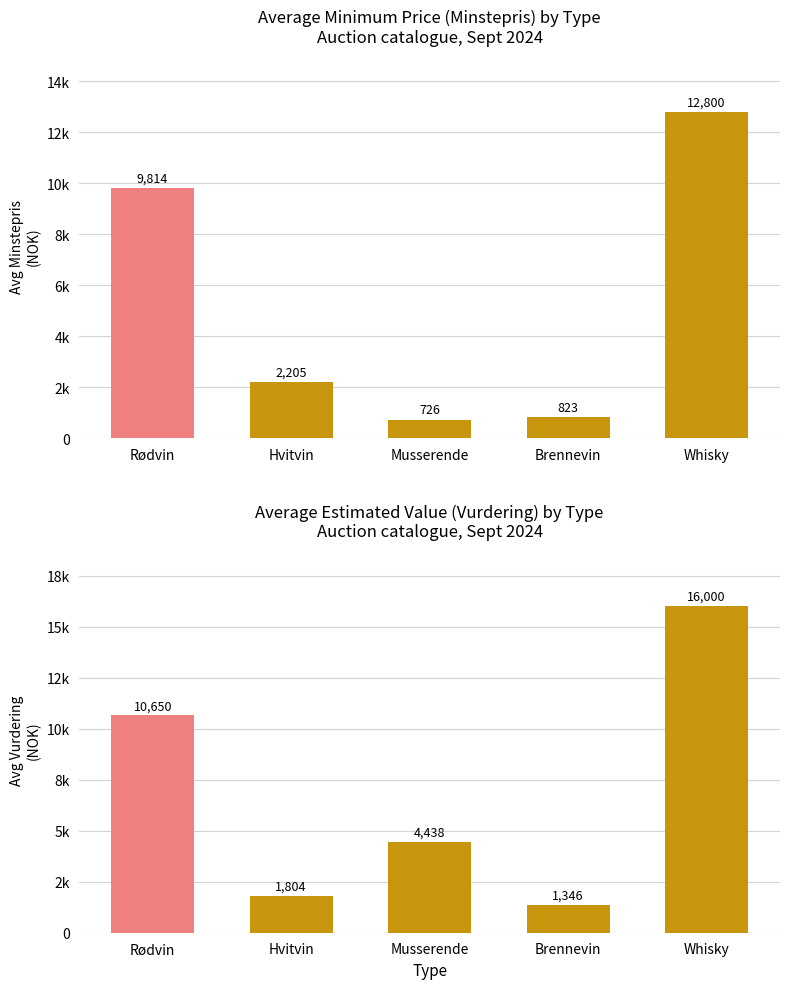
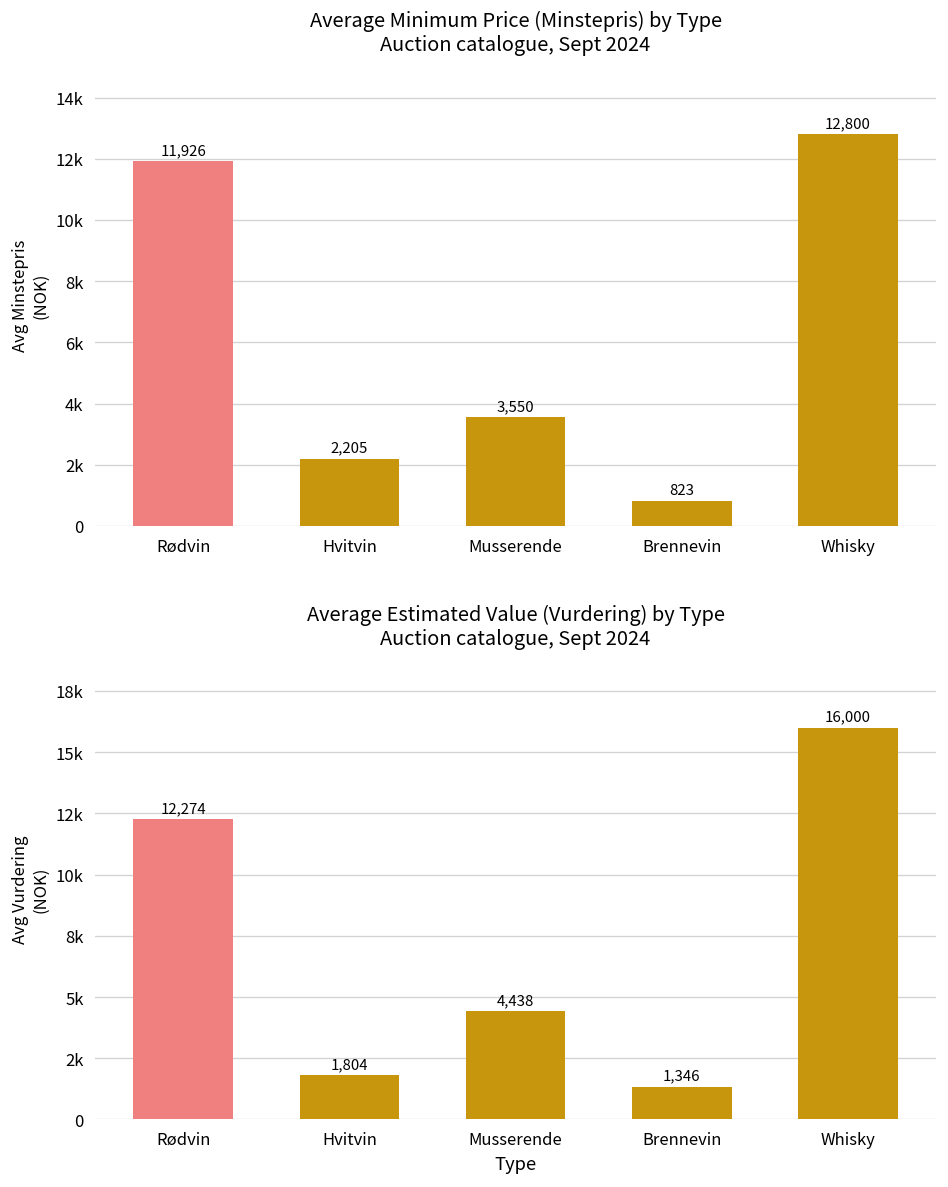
Average Minimum Price (Minstepris) by Type Auction catalogue, Sept 2024, Rødvin: 9,814 -> 11,926
Average Minimum Price (Minstepris) by Type Auction catalogue, Sept 2024, Musserende: 726 -> 3,550
Average Estimated Value (Vurdering) by Type Auction catalogue, Sept 2024, Rødvin: 10,650 -> 12,274
